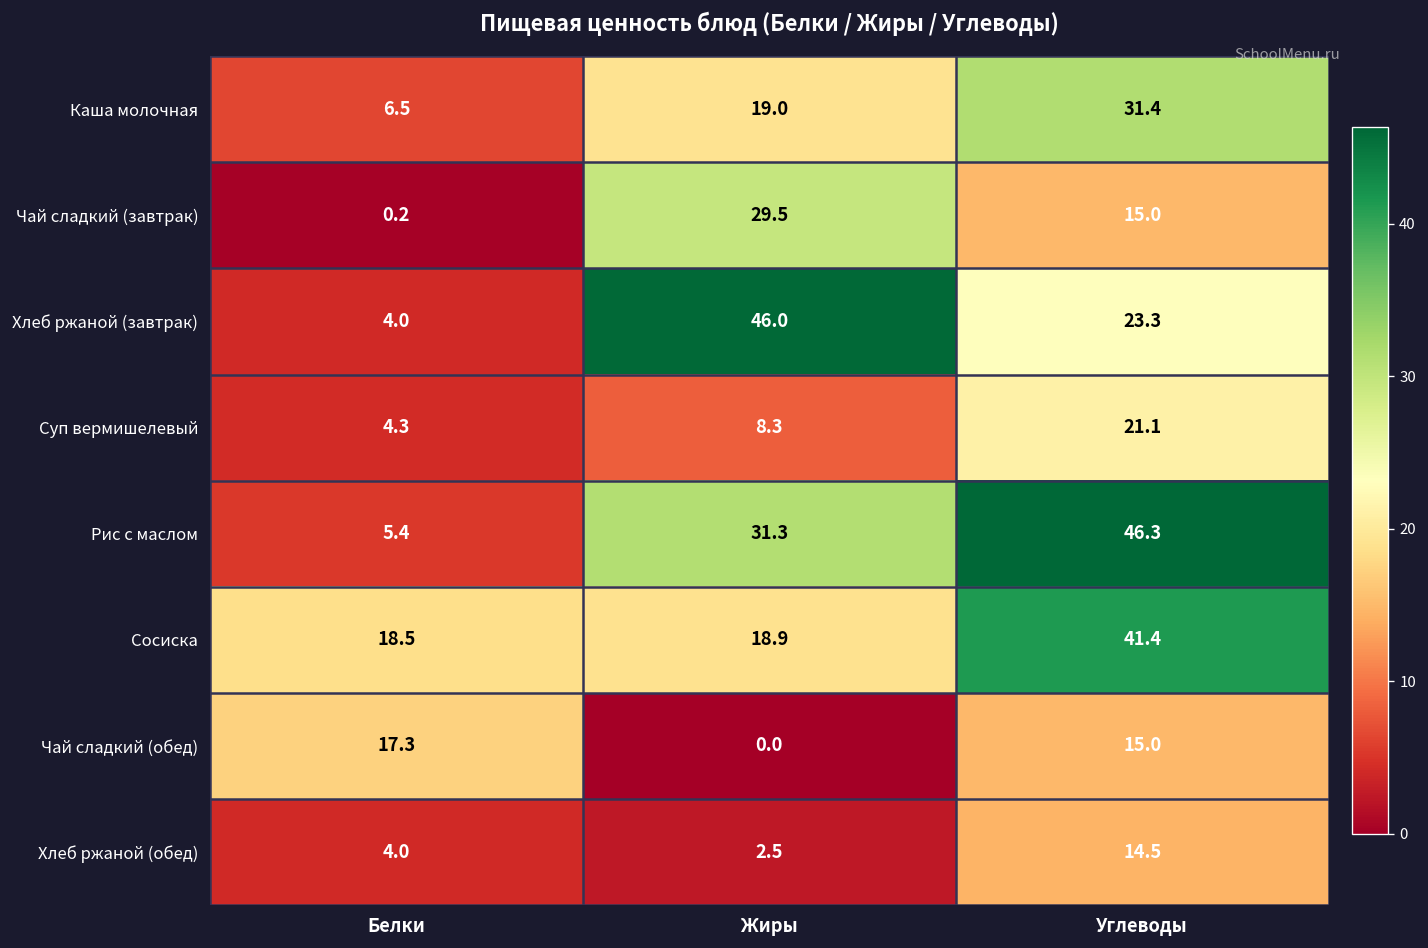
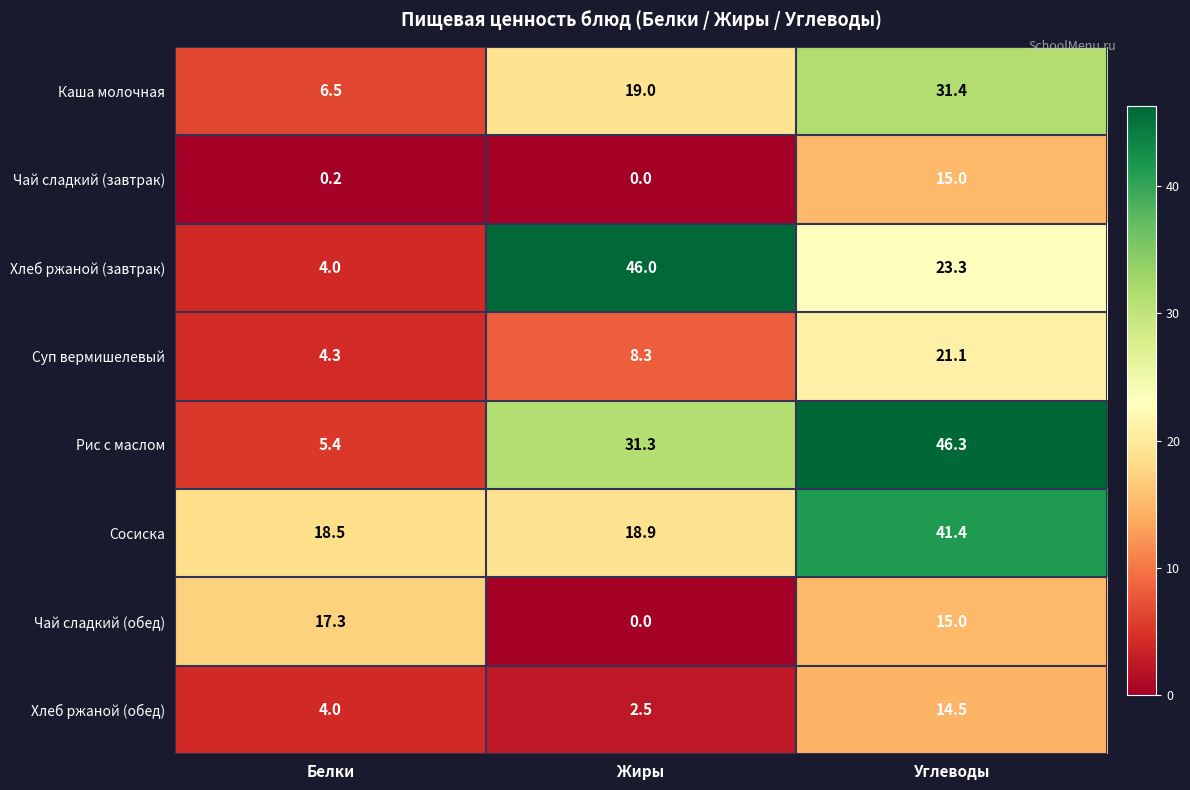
Чай сладкий (завтрак), Жиры: 29.5 -> 0.0
